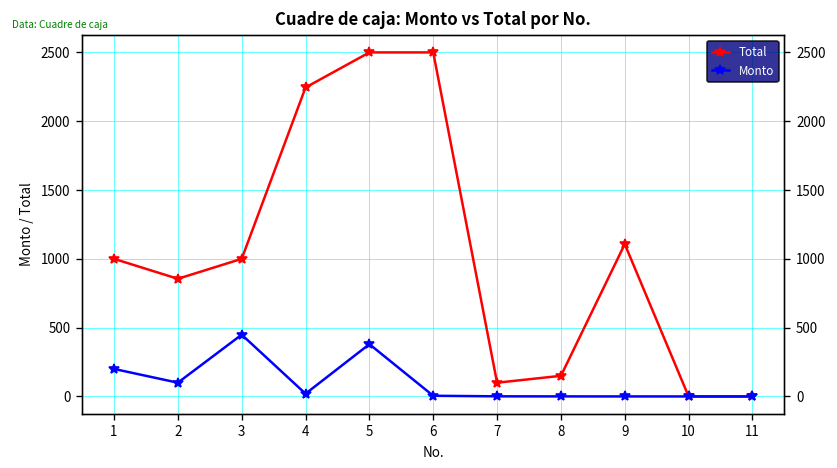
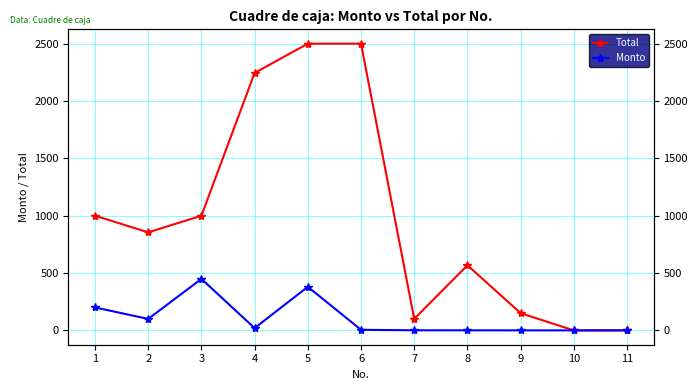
Total, 8: 150 -> 570
Total, 9: 1110 -> 150
